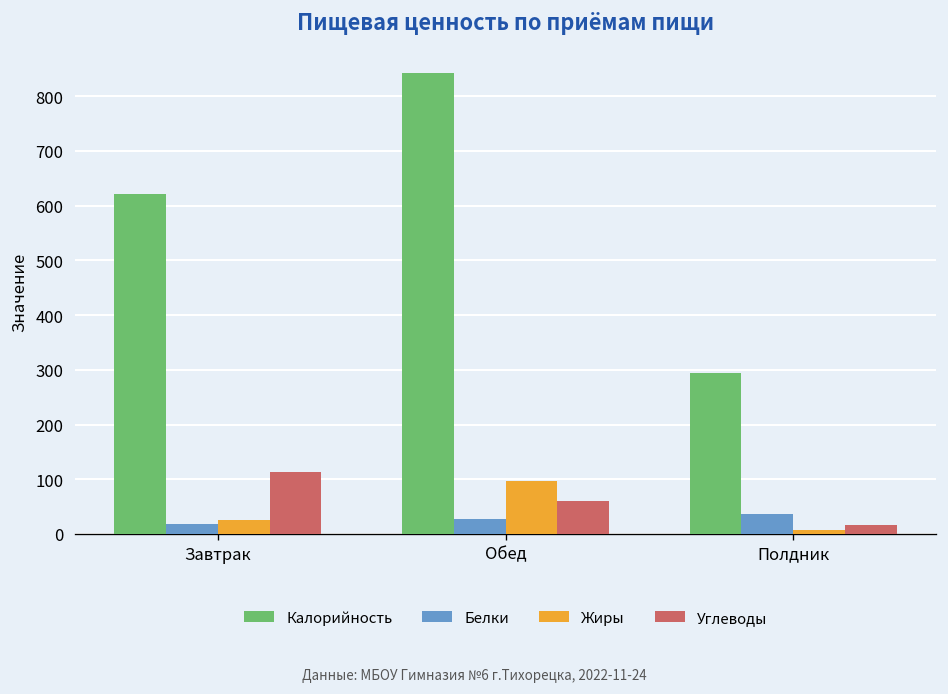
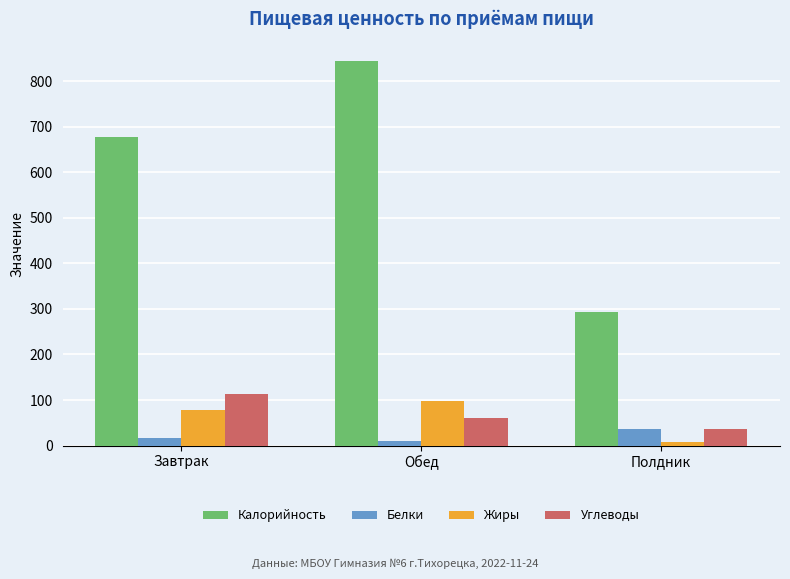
Калорийность, Завтрак: 620 -> 680
Жиры, Завтрак: 30 -> 80
Белки, Обед: 30 -> 10
Углеводы, Полдник: 20 -> 40
